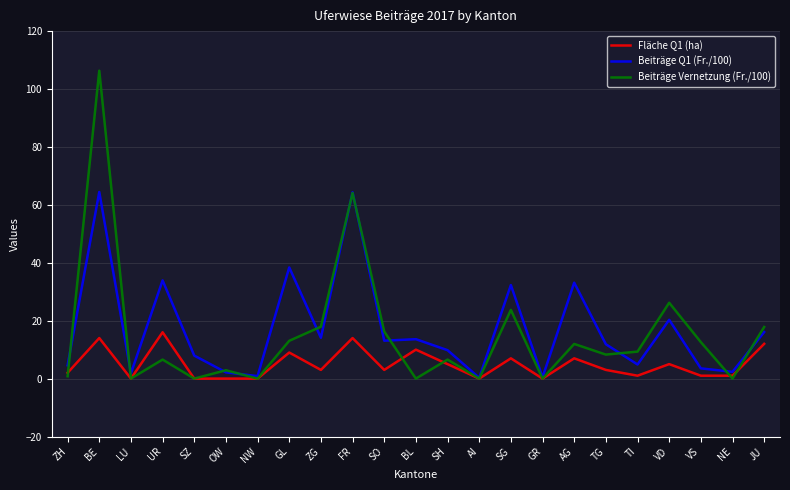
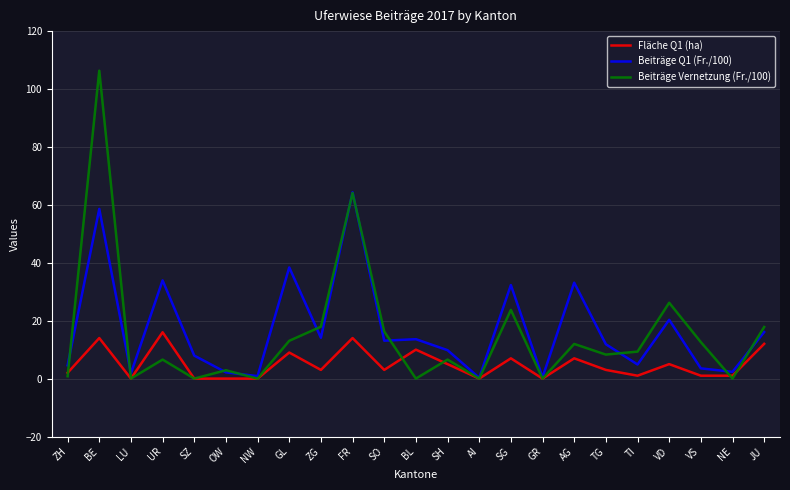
Beiträge Q1 (Fr./100), BE: 64 -> 59
